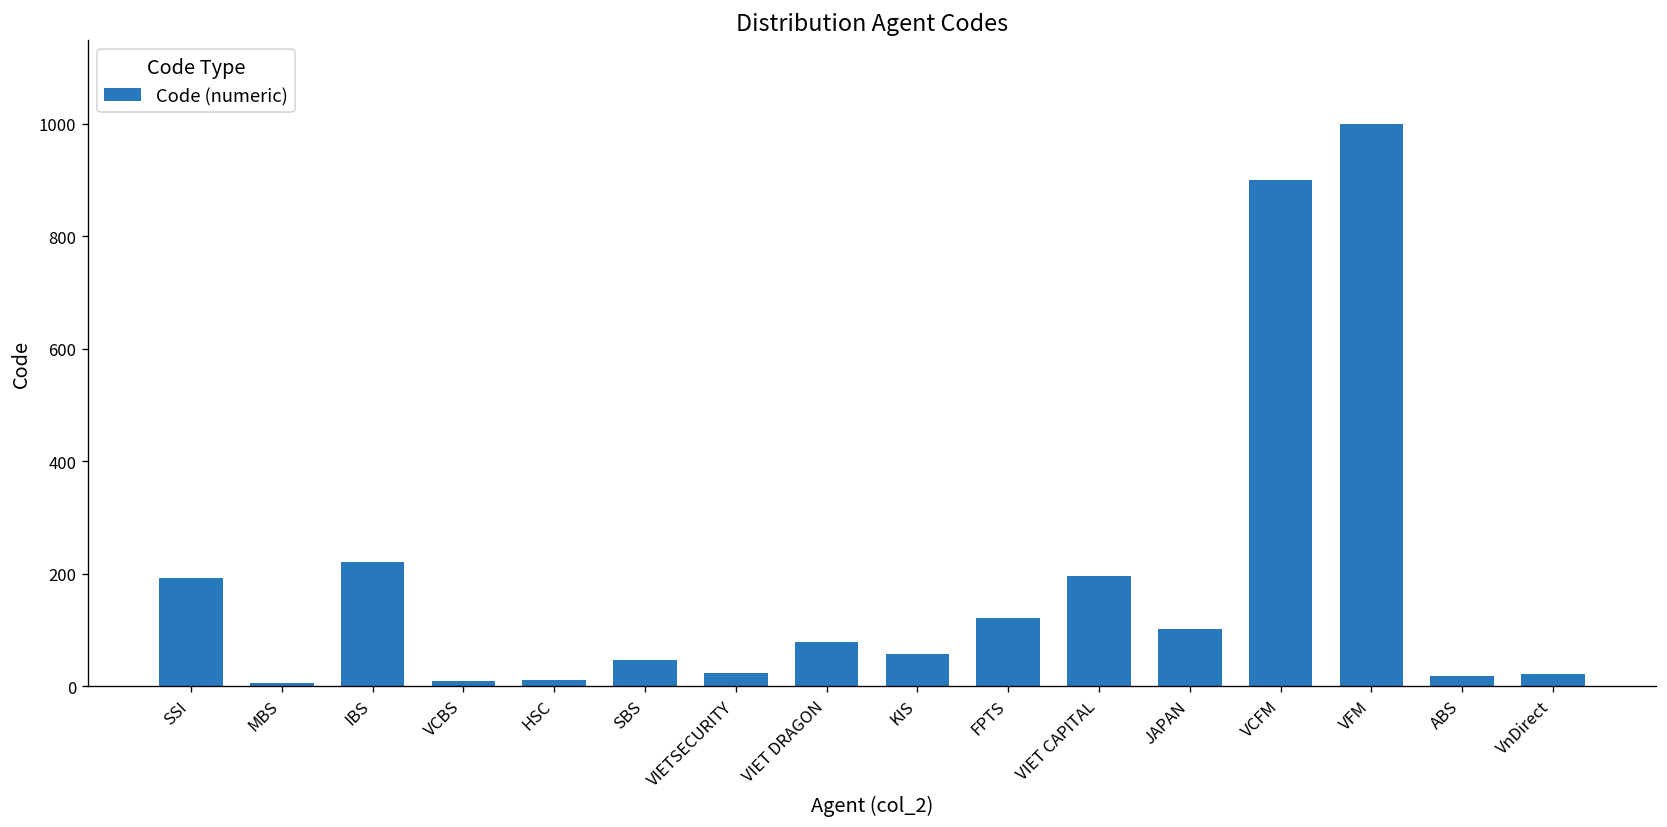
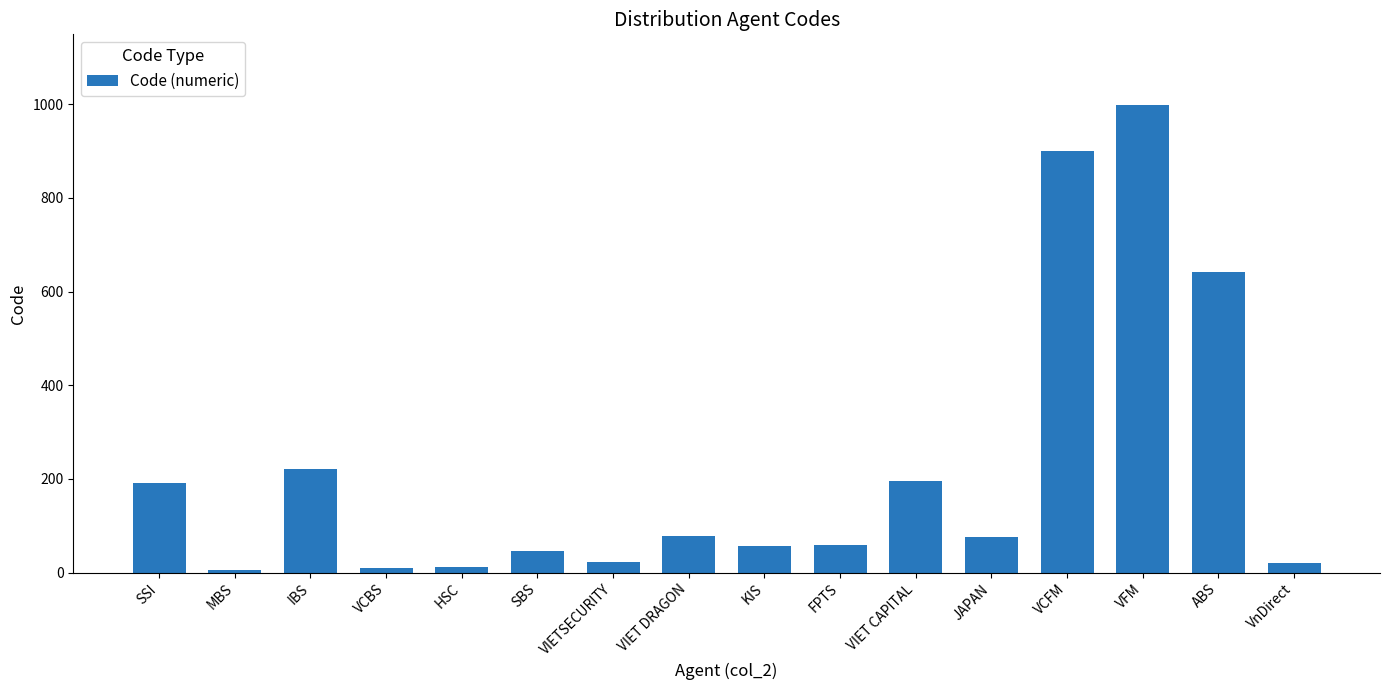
FPTS: 120 -> 60
JAPAN: 100 -> 80
ABS: 20 -> 640
